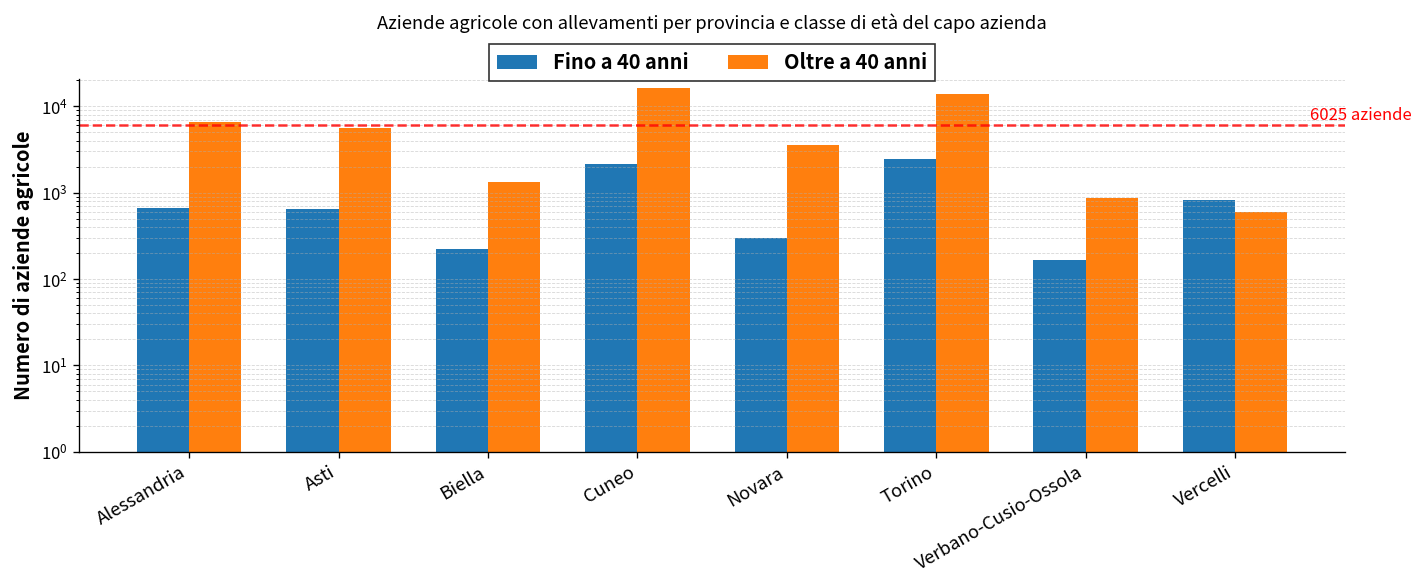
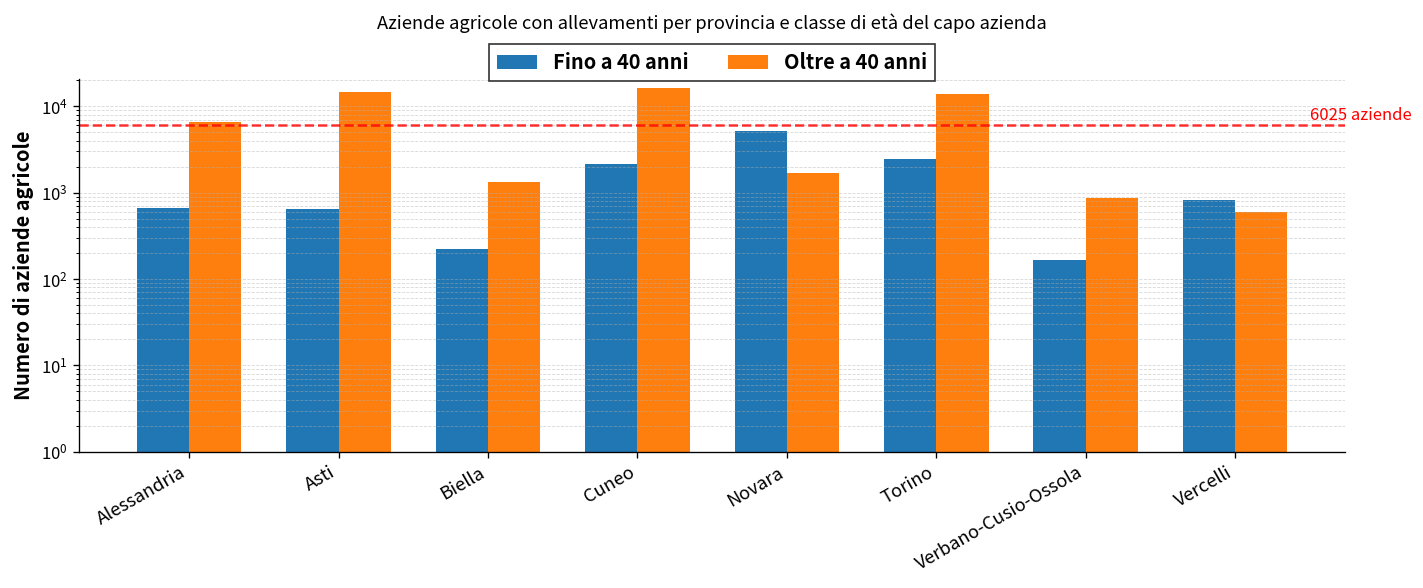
Oltre a 40 anni, Asti: 6000 -> 15000
Fino a 40 anni, Novara: 300 -> 5000
Oltre a 40 anni, Novara: 4000 -> 1700
